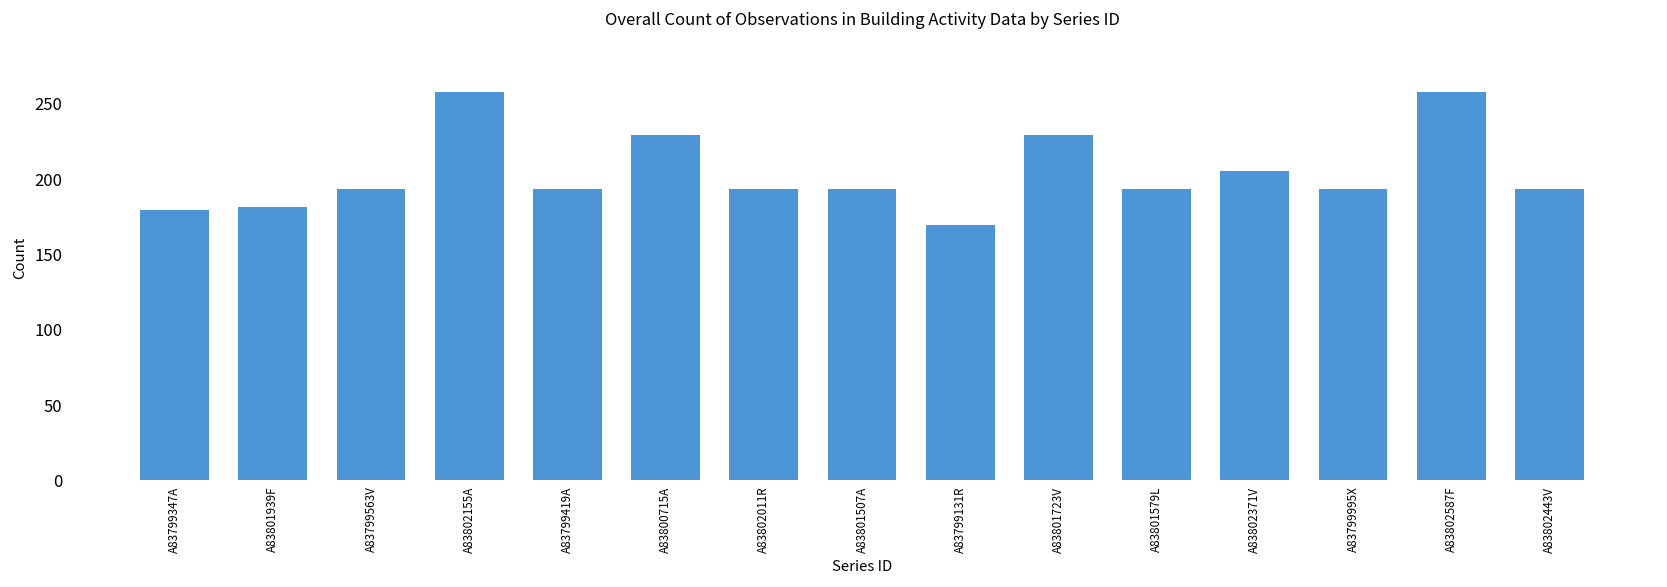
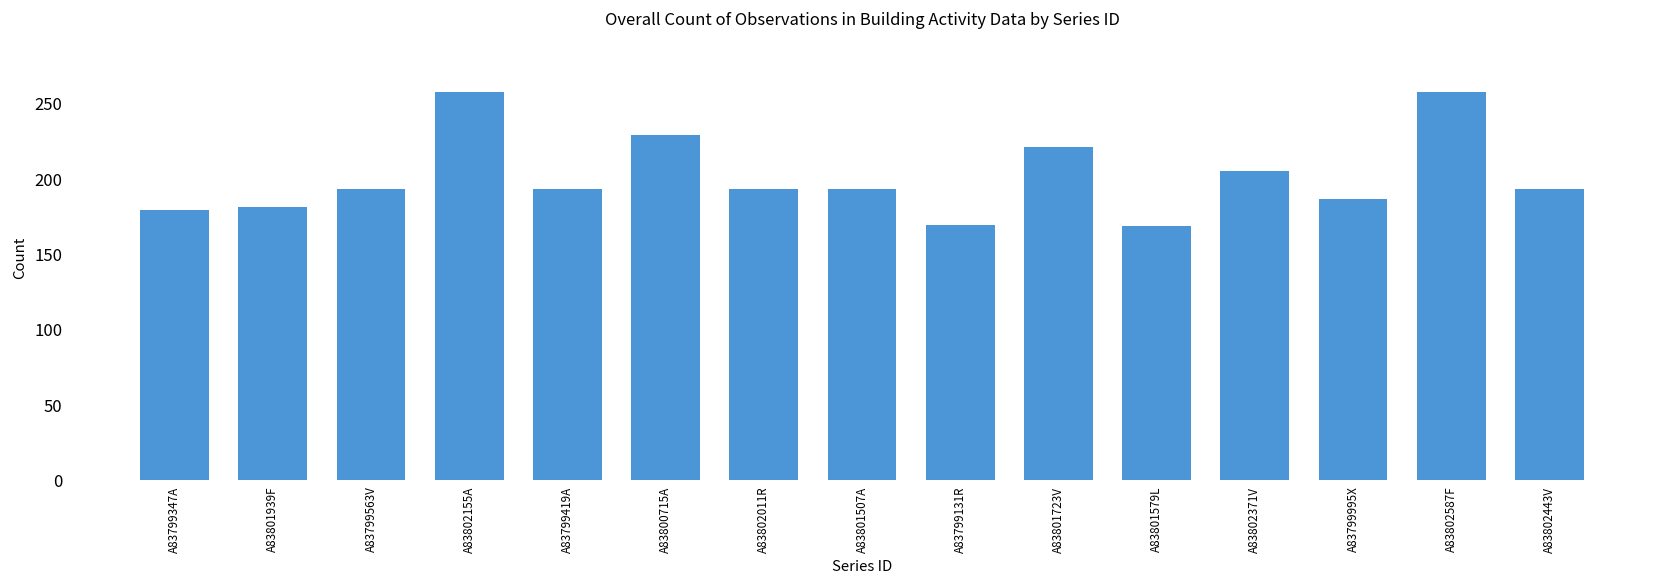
A83801723V: 229 -> 221
A83801579L: 193 -> 168
A83799995X: 193 -> 186
